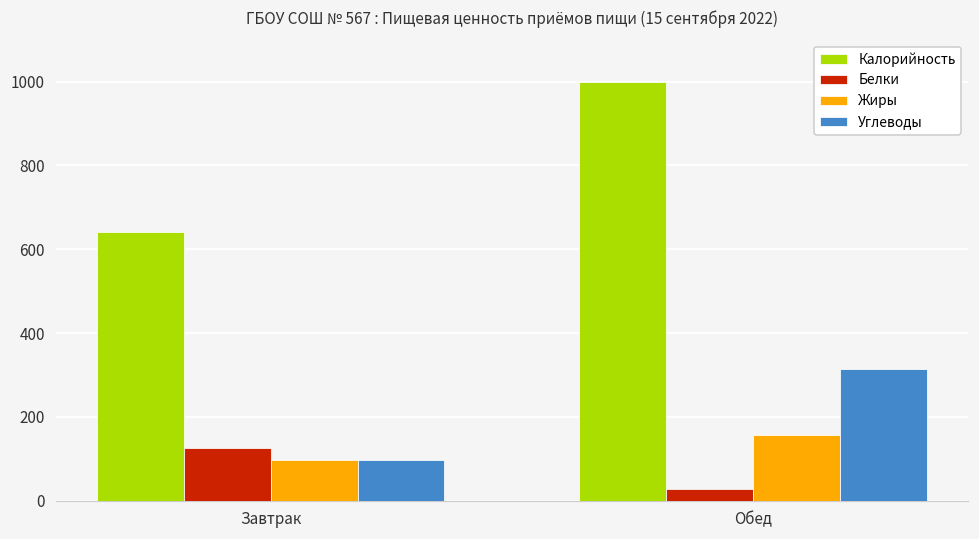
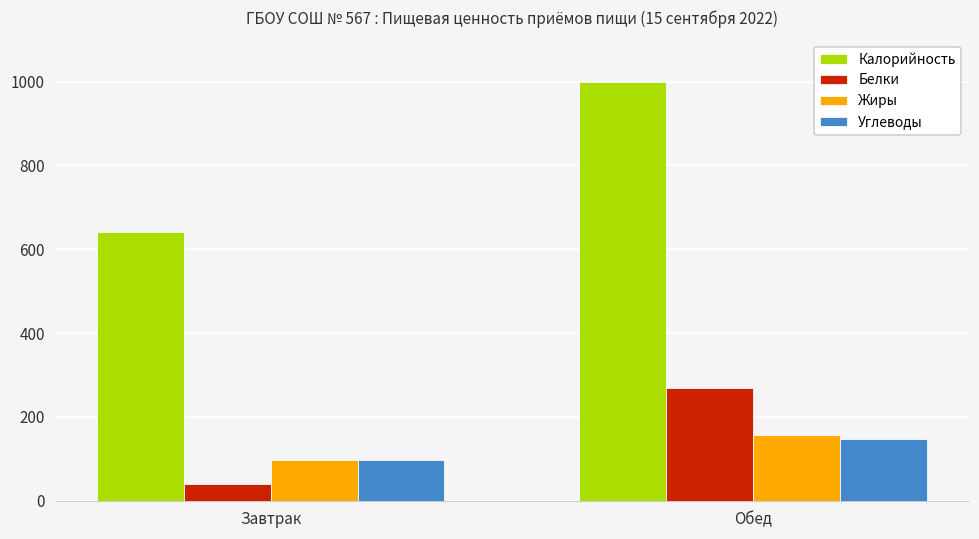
Белки, Завтрак: 130 -> 40
Белки, Обед: 30 -> 270
Углеводы, Обед: 310 -> 150
